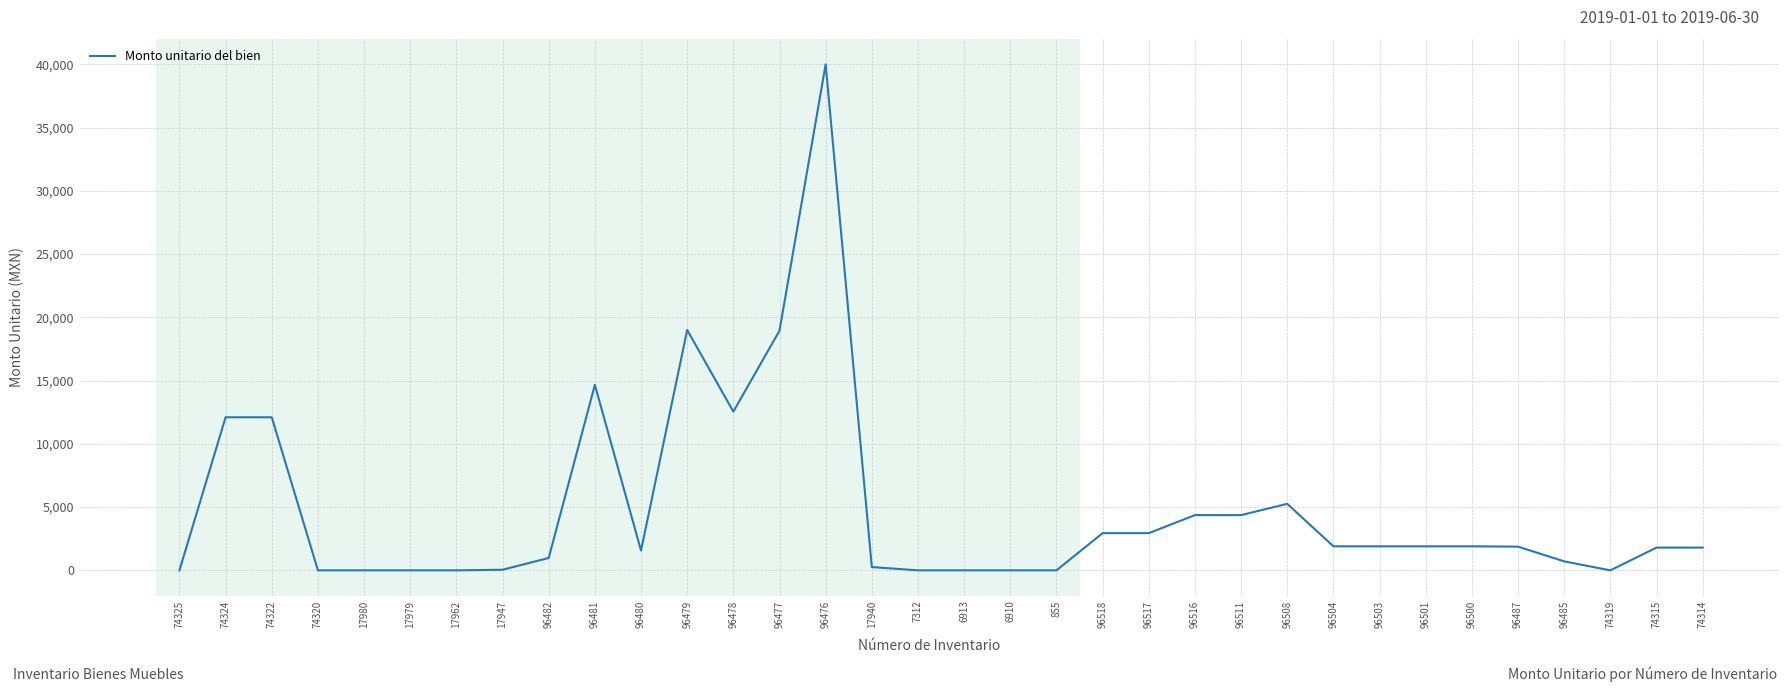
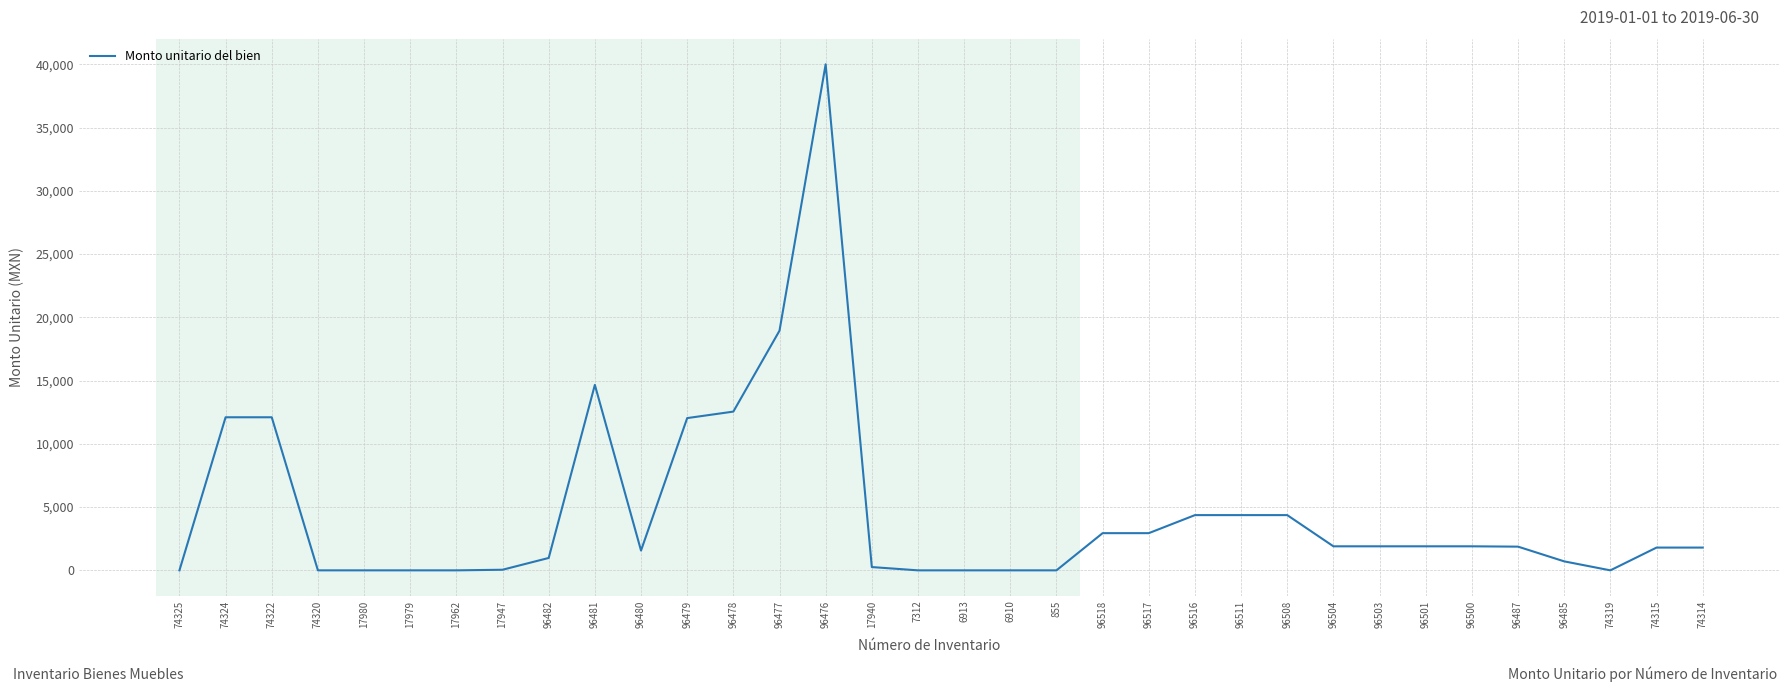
96479: 19,000 -> 12,000
96508: 5,300 -> 4,400
